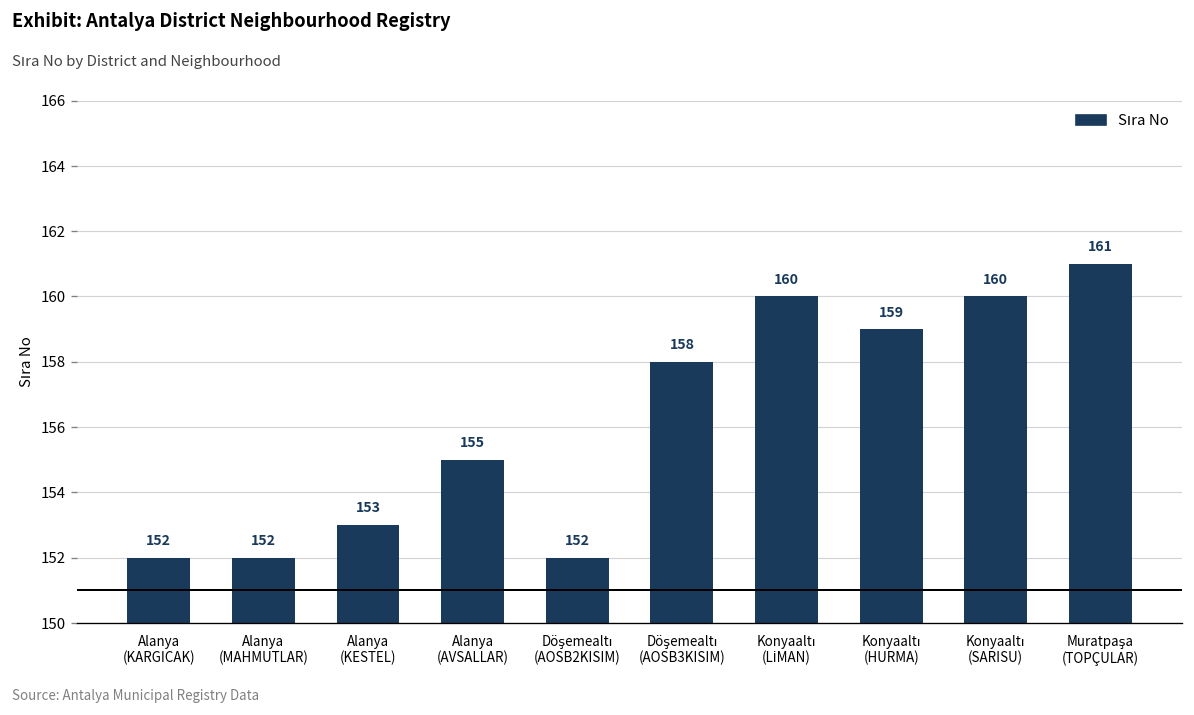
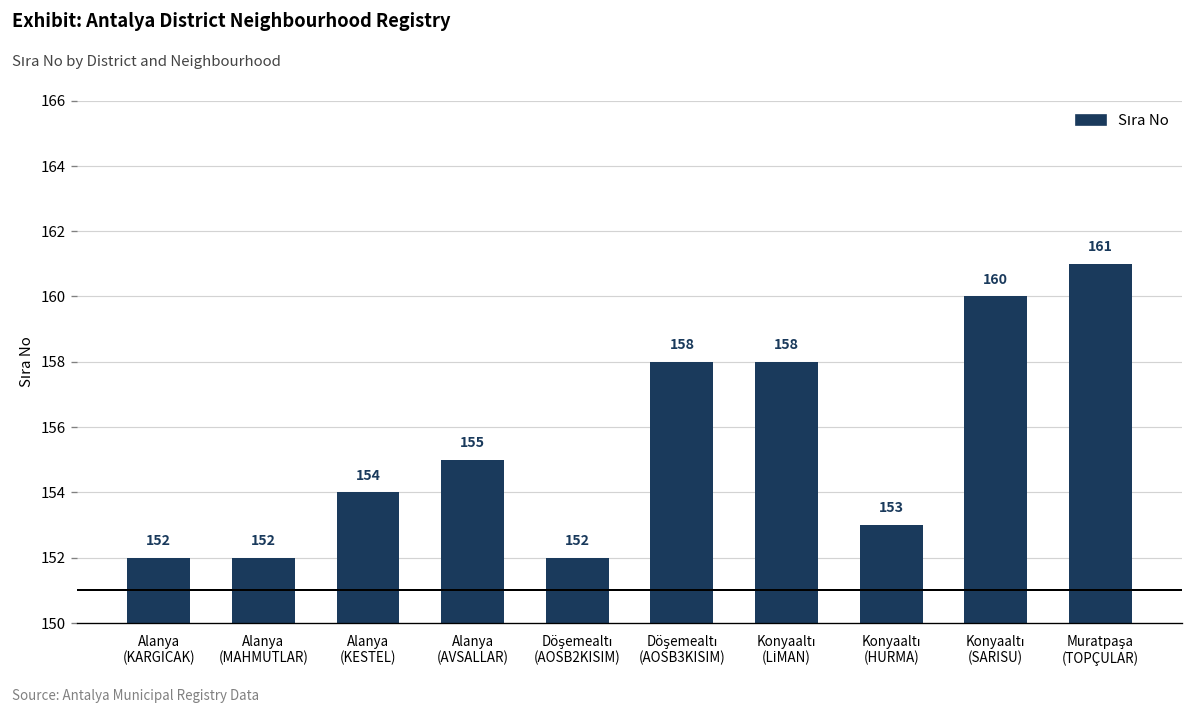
Alanya (KESTEL): 153 -> 154
Konyaaltı (LİMAN): 160 -> 158
Konyaaltı (HURMA): 159 -> 153
